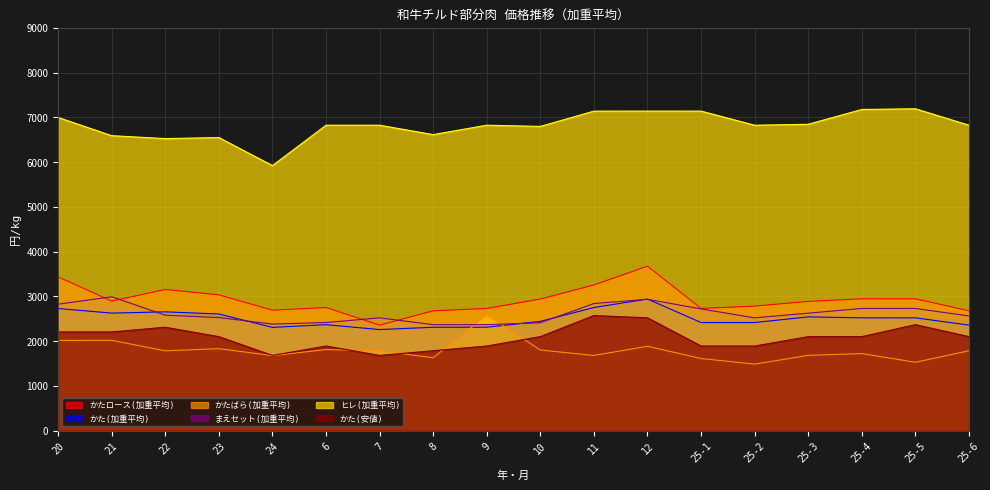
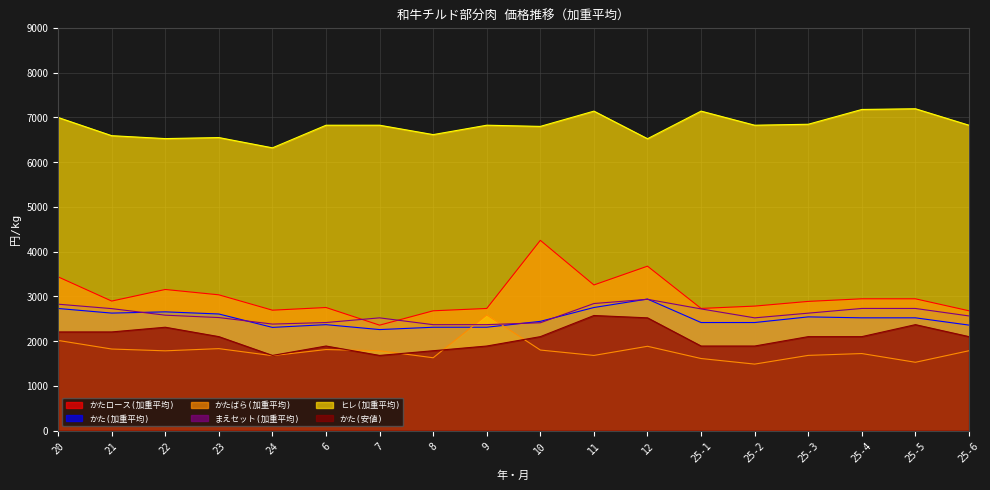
かたばら(加重平均), 21: 2000 -> 1800
まえセット(加重平均), 21: 3000 -> 2700
ヒレ(加重平均), 24: 5900 -> 6300
かたロース(加重平均), 10: 2900 -> 4300
ヒレ(加重平均), 12: 7100 -> 6500
